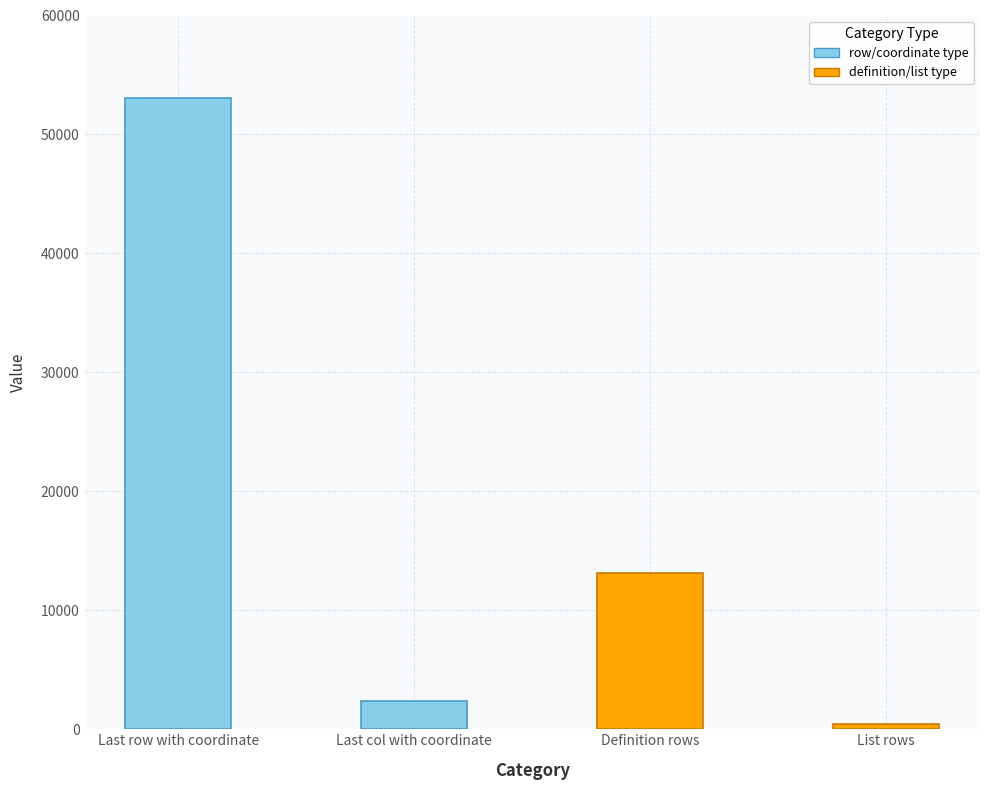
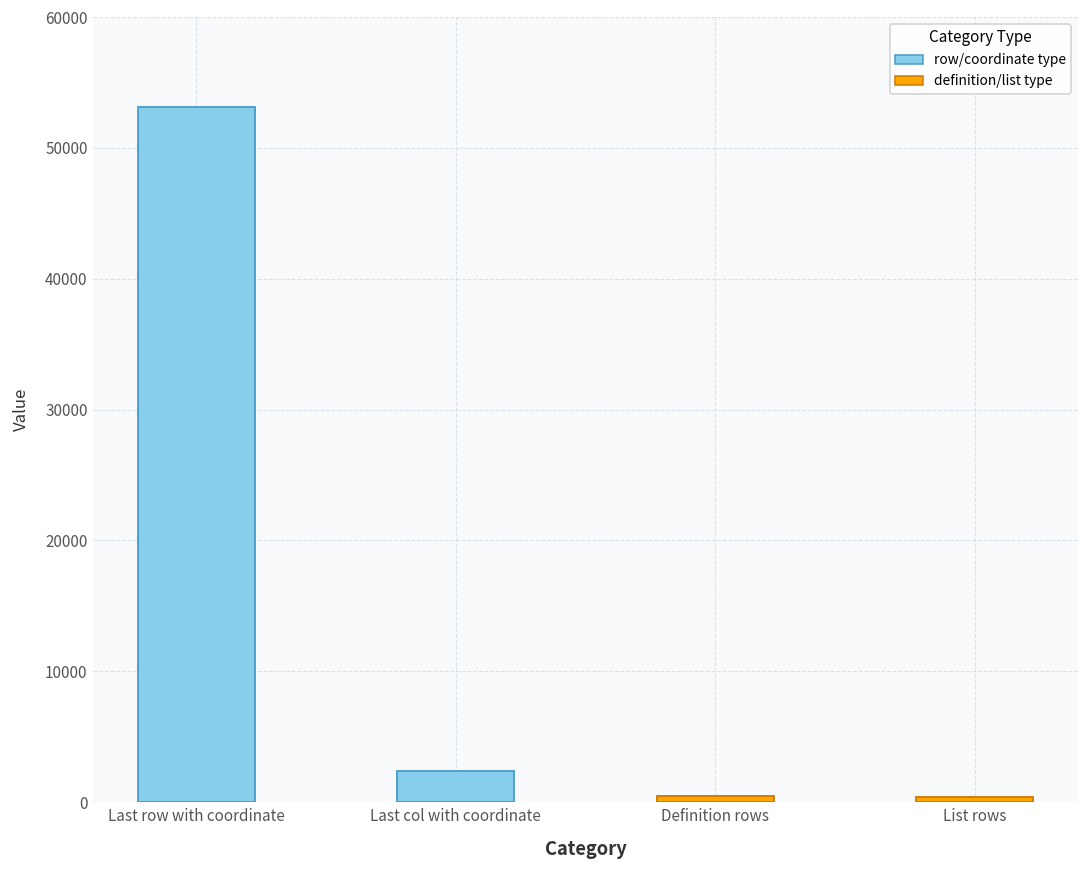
Definition rows: 13200 -> 500
